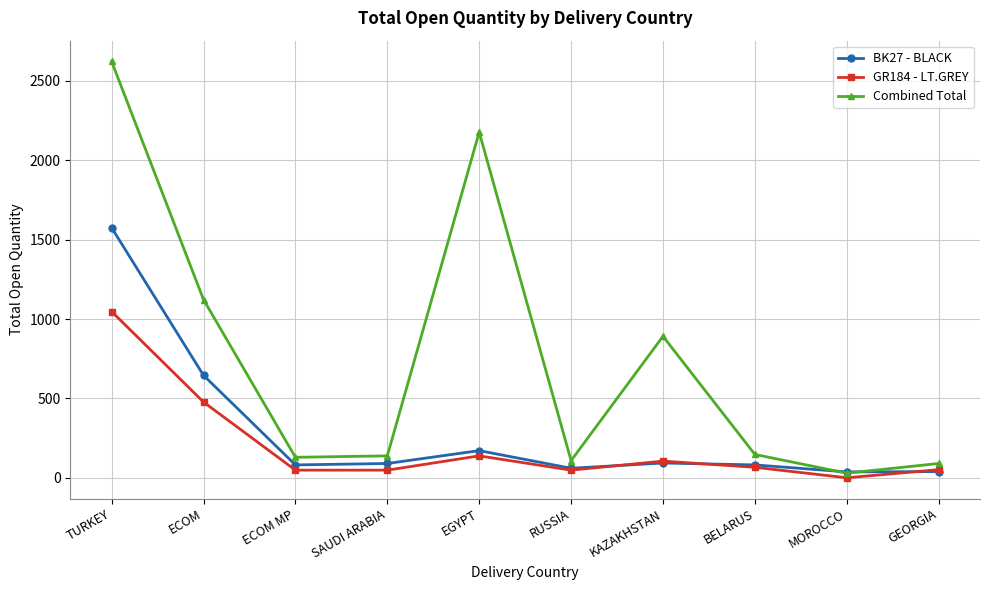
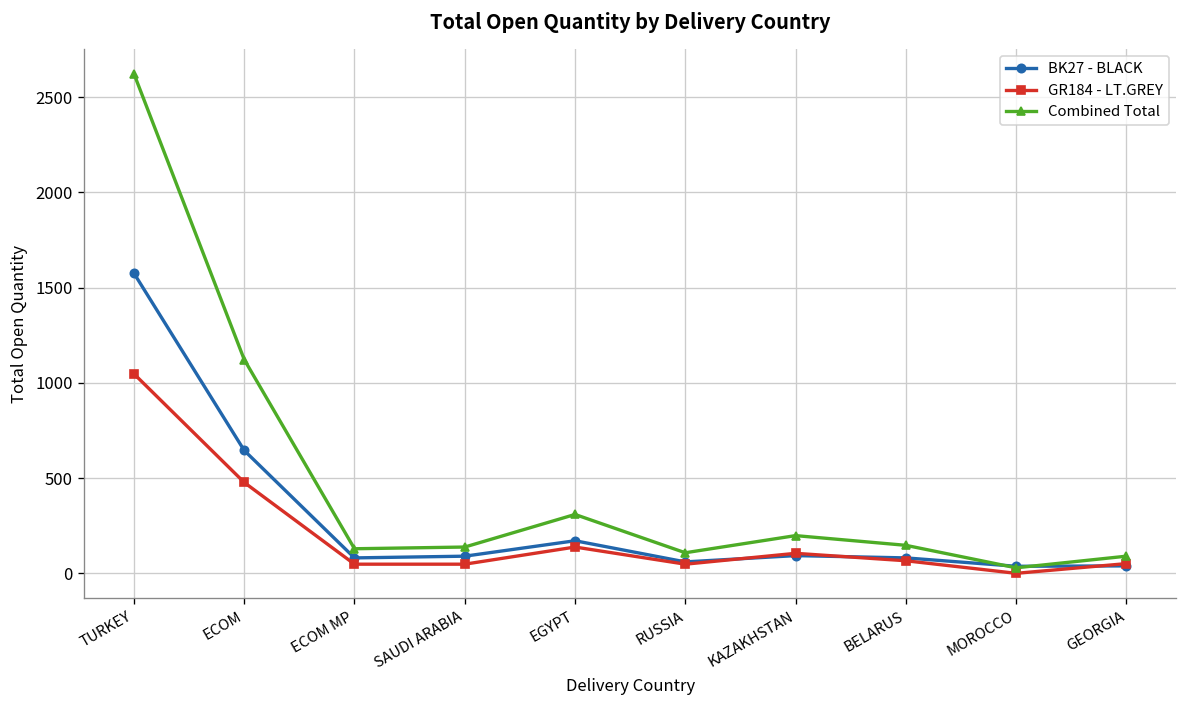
Combined Total, EGYPT: 2180 -> 310
Combined Total, KAZAKHSTAN: 890 -> 200
